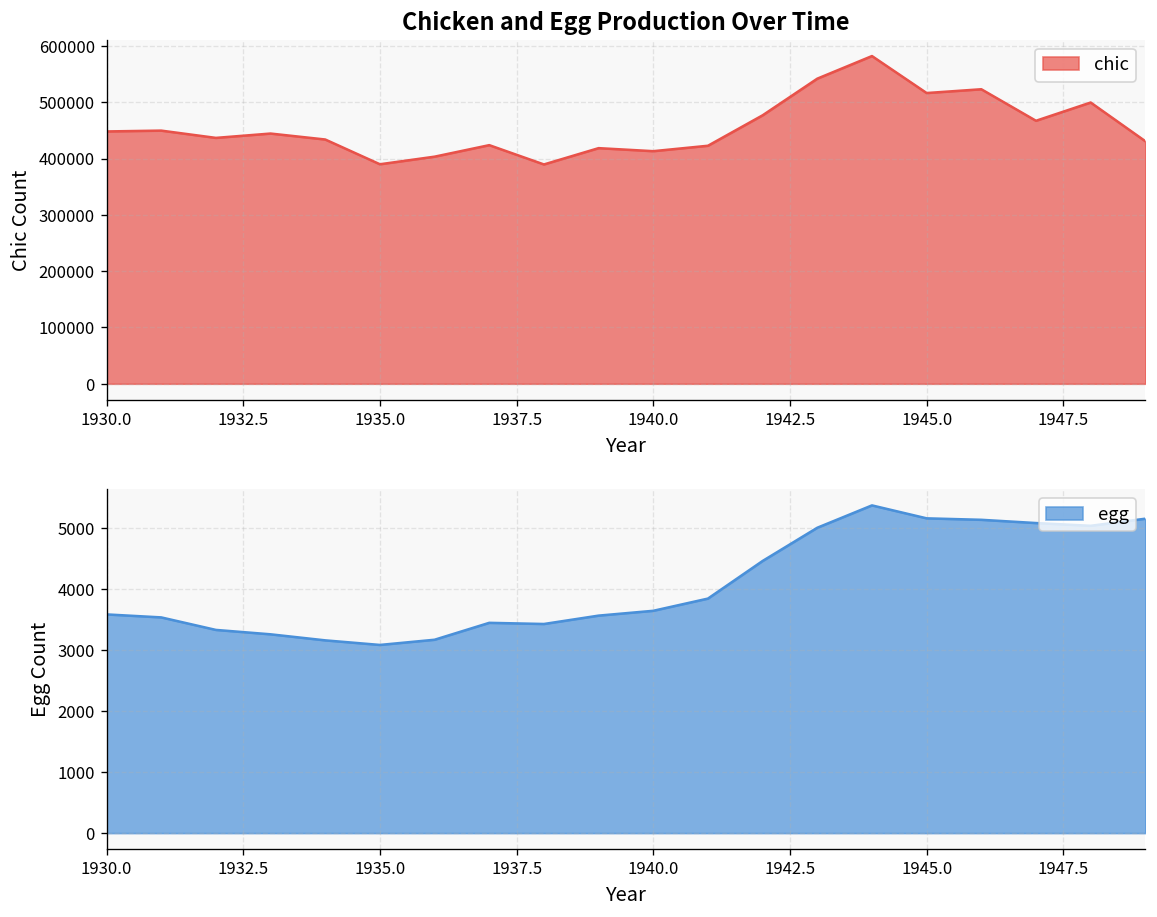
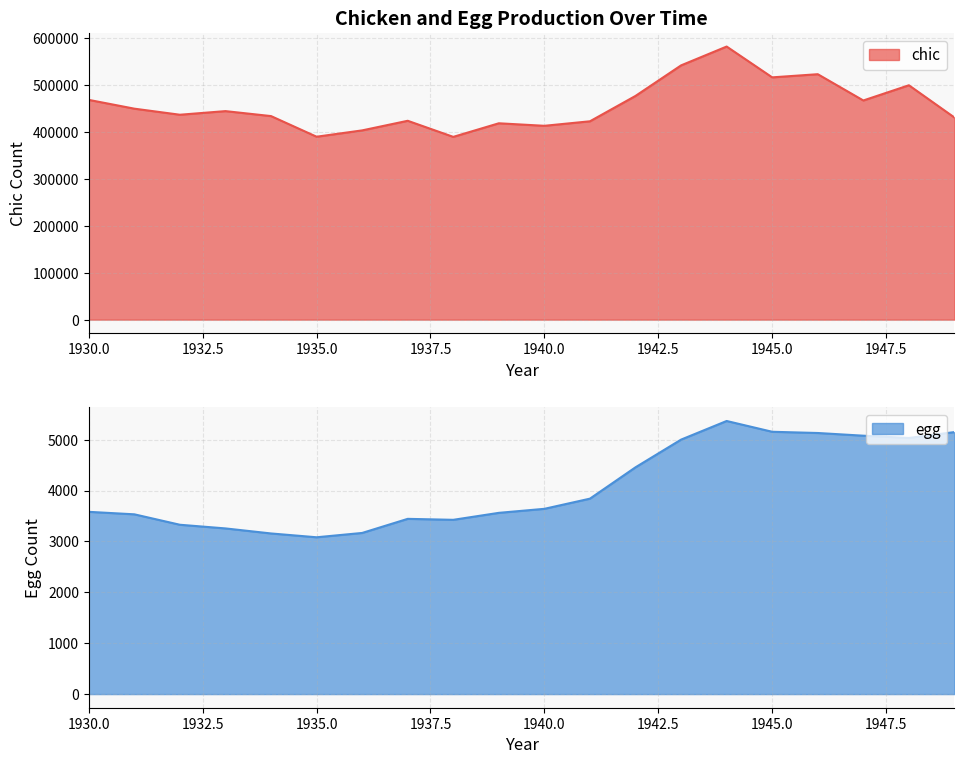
Chicken and Egg Production Over Time, 1930.0: 450000 -> 470000
